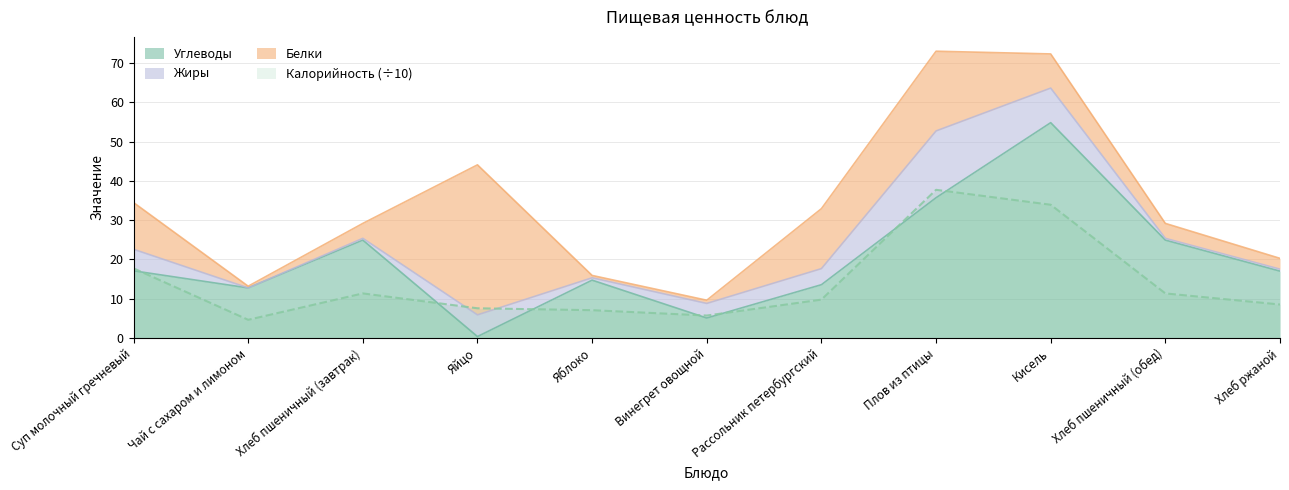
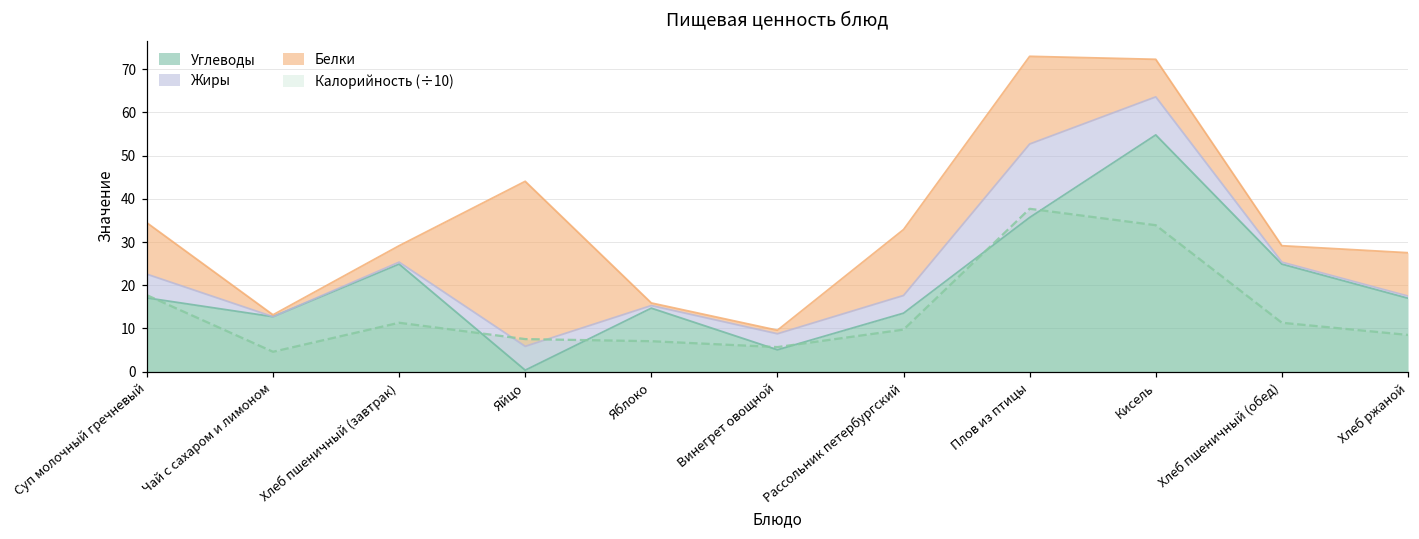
Белки, Хлеб ржаной: 3 -> 10
